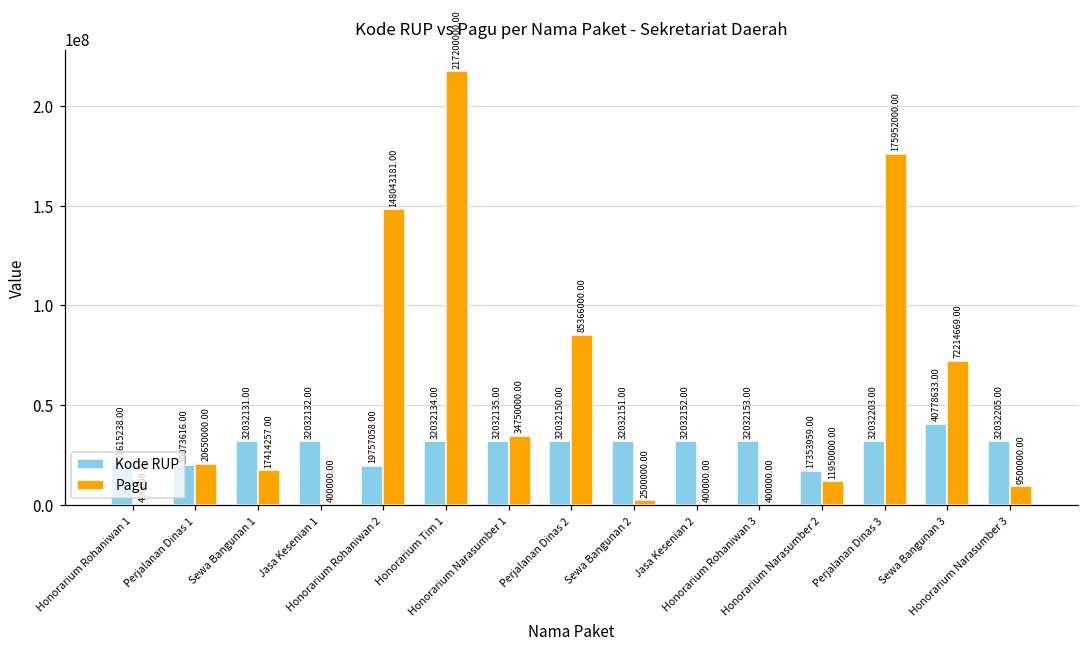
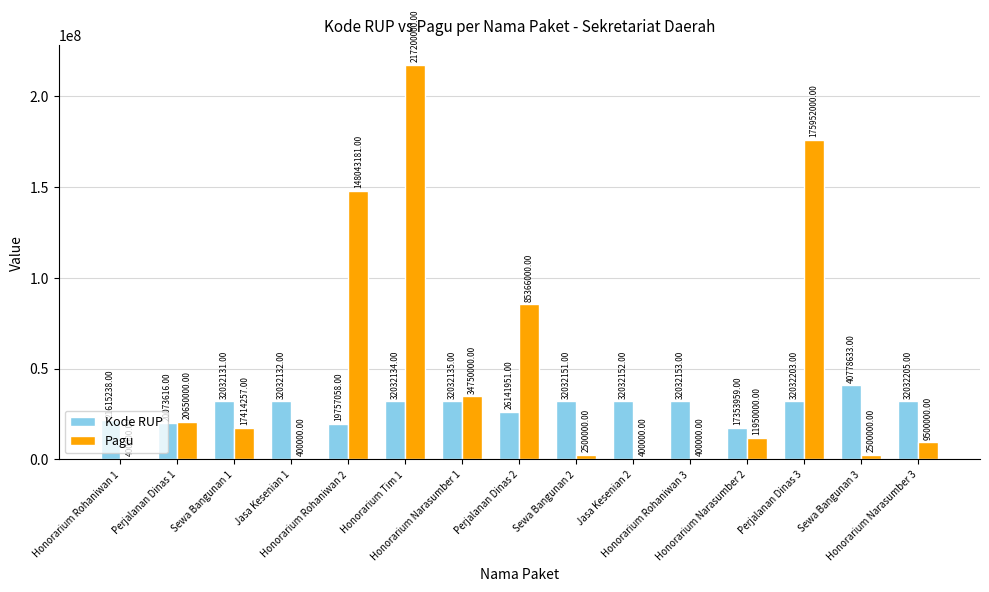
Kode RUP, Perjalanan Dinas 2: 32032150.00 -> 26141951.00
Pagu, Sewa Bangunan 3: 72214669.00 -> 2500000.00
